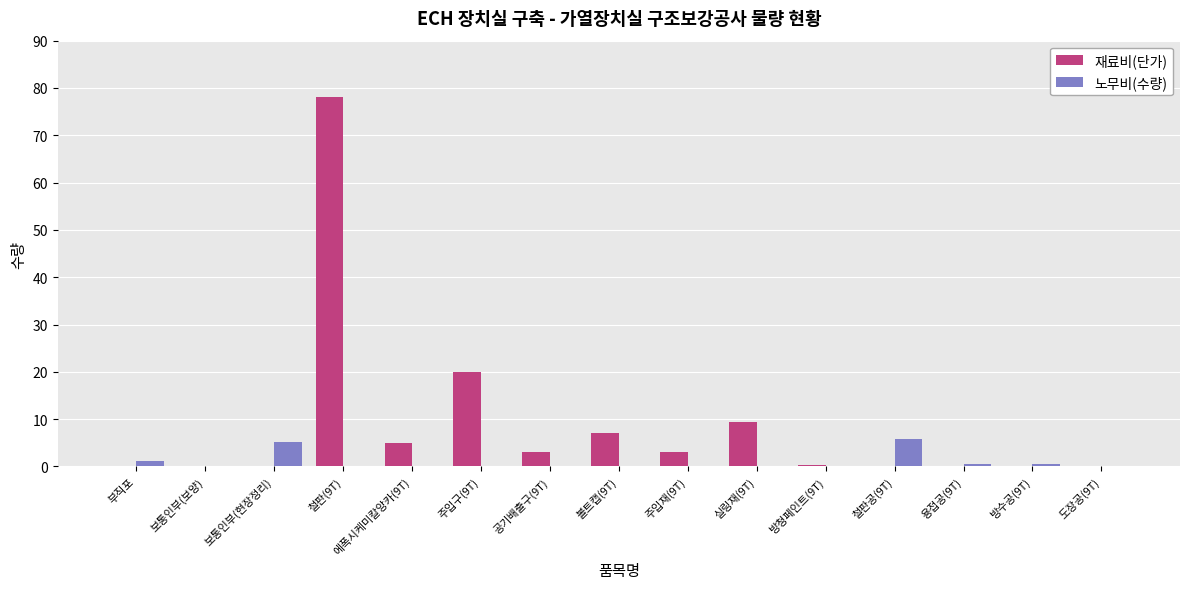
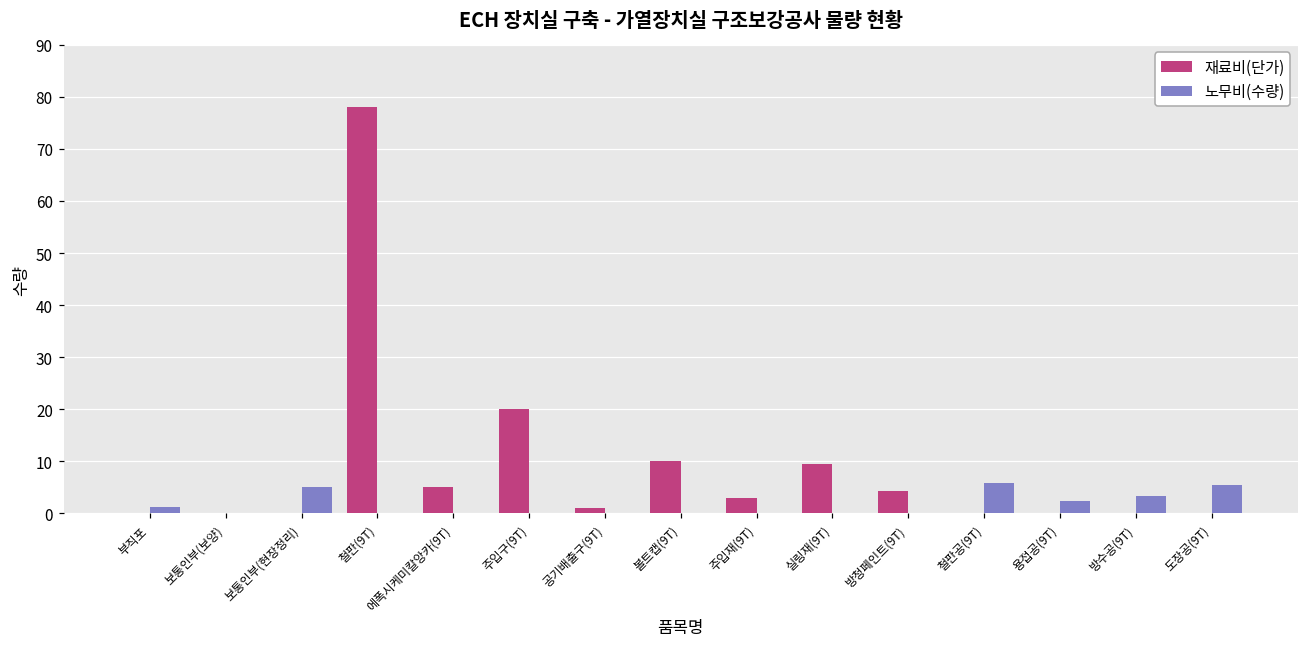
재료비(단가), 공기배출구(9T): 3 -> 1
재료비(단가), 볼트캡(9T): 7 -> 10
재료비(단가), 방청페인트(9T): 0 -> 4
노무비(수량), 용접공(9T): 1 -> 2
노무비(수량), 방수공(9T): 1 -> 3
노무비(수량), 도장공(9T): 0 -> 5
